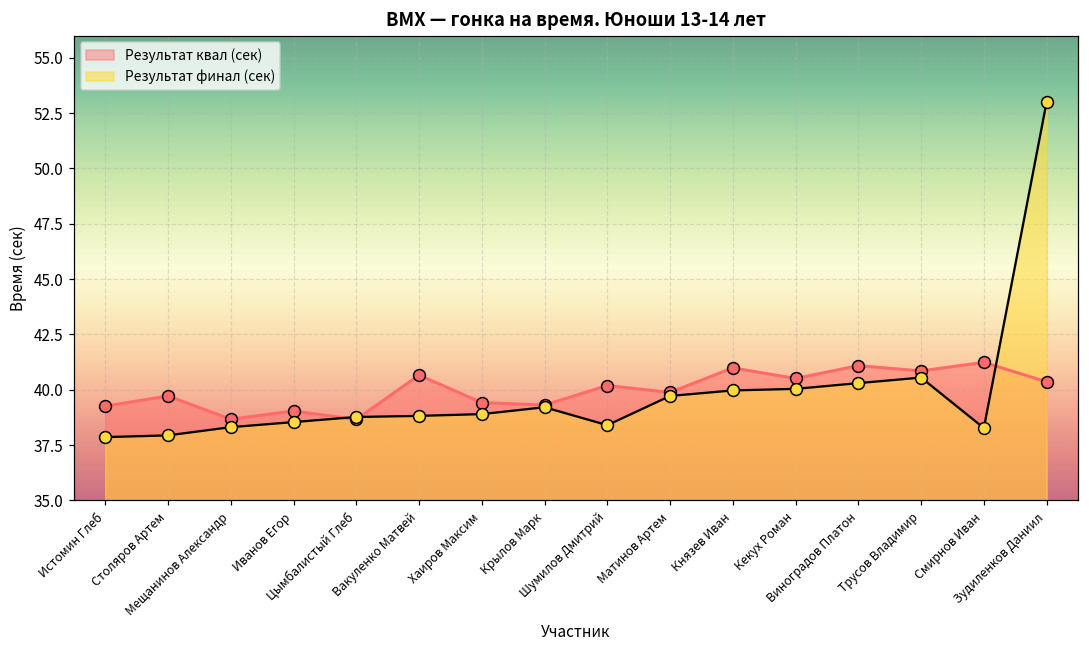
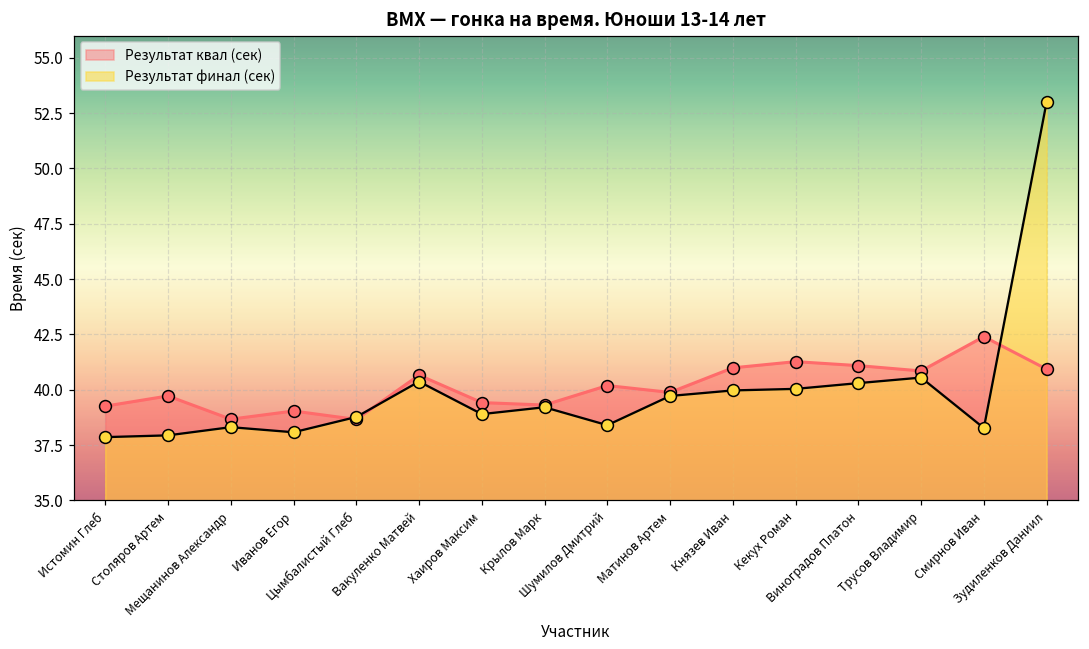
Результат финал (сек), Иванов Егор: 38.5 -> 38.1
Результат финал (сек), Вакуленко Матвей: 38.8 -> 40.4
Результат квал (сек), Кекух Роман: 40.5 -> 41.3
Результат квал (сек), Смирнов Иван: 41.2 -> 42.4
Результат квал (сек), Зудиленков Даниил: 40.4 -> 40.9
